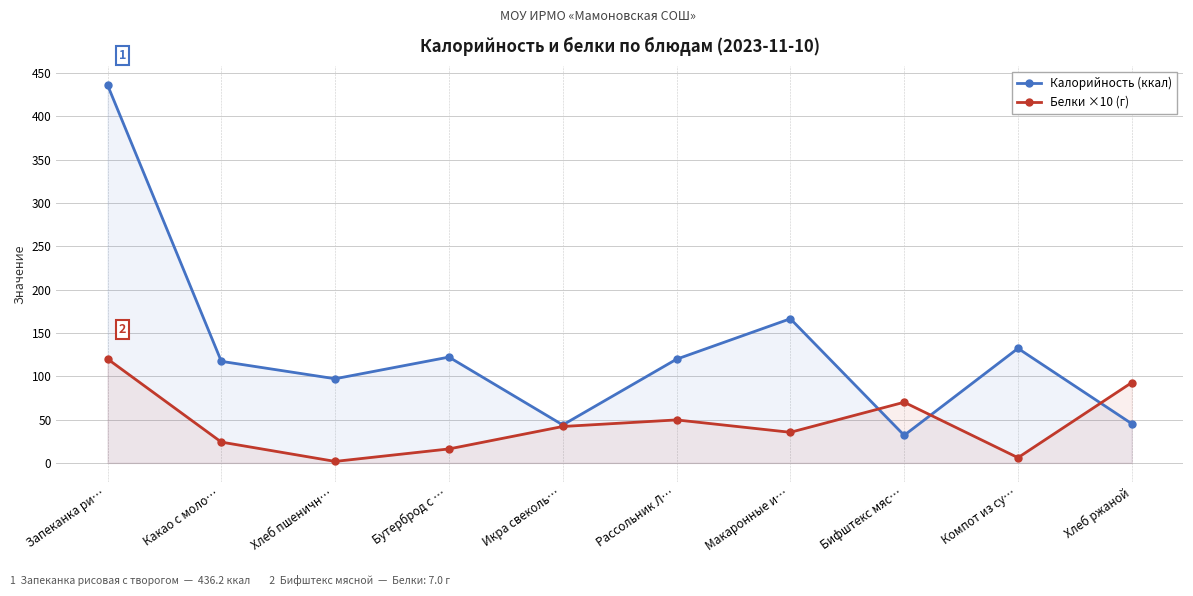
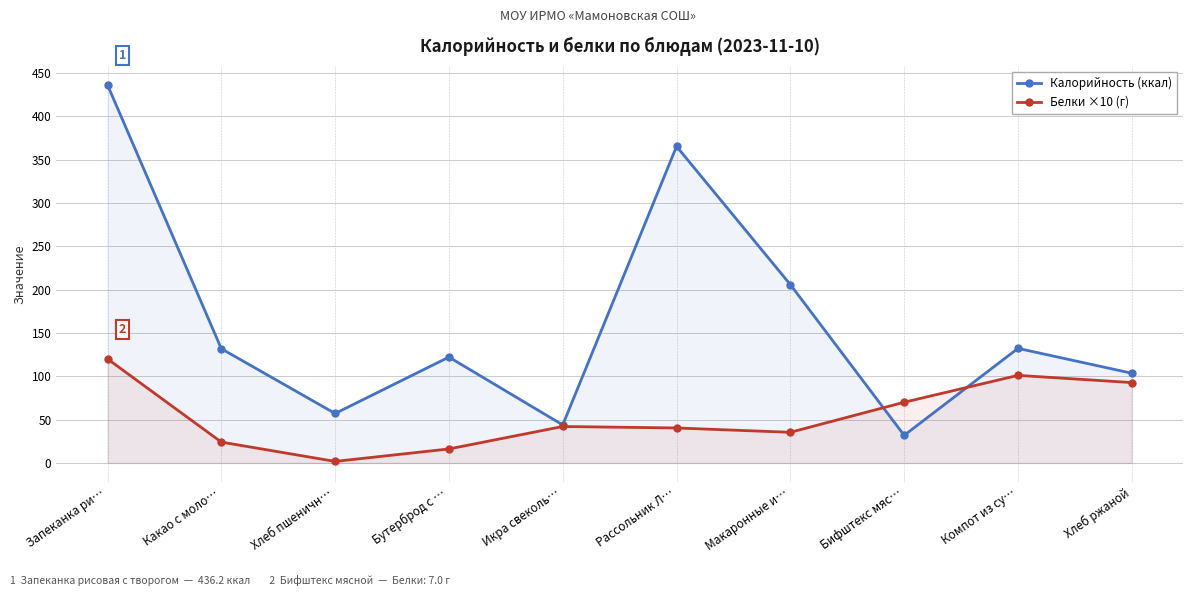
Калорийность (ккал), Какао с моло…: 120 -> 130
Калорийность (ккал), Хлеб пшеничн…: 100 -> 60
Калорийность (ккал), Рассольник Л…: 120 -> 370
Белки ×10 (г), Рассольник Л…: 50 -> 40
Калорийность (ккал), Макаронные и…: 170 -> 210
Белки ×10 (г), Компот из су…: 10 -> 100
Калорийность (ккал), Хлеб ржаной: 50 -> 100
